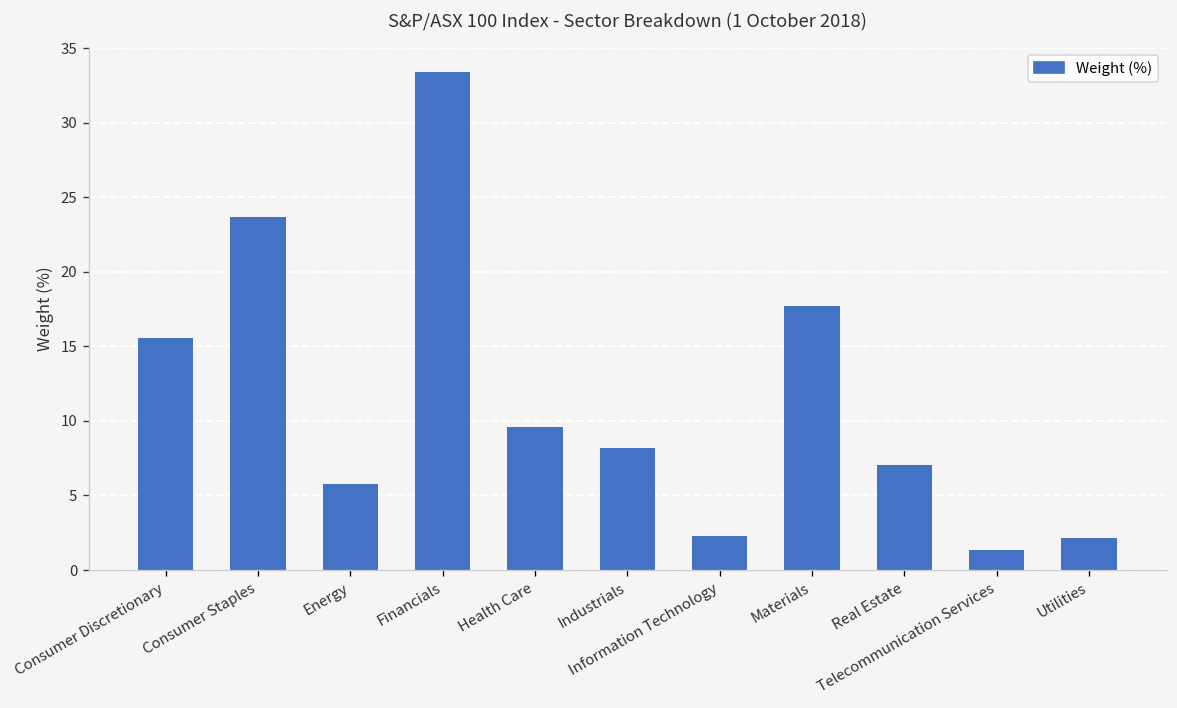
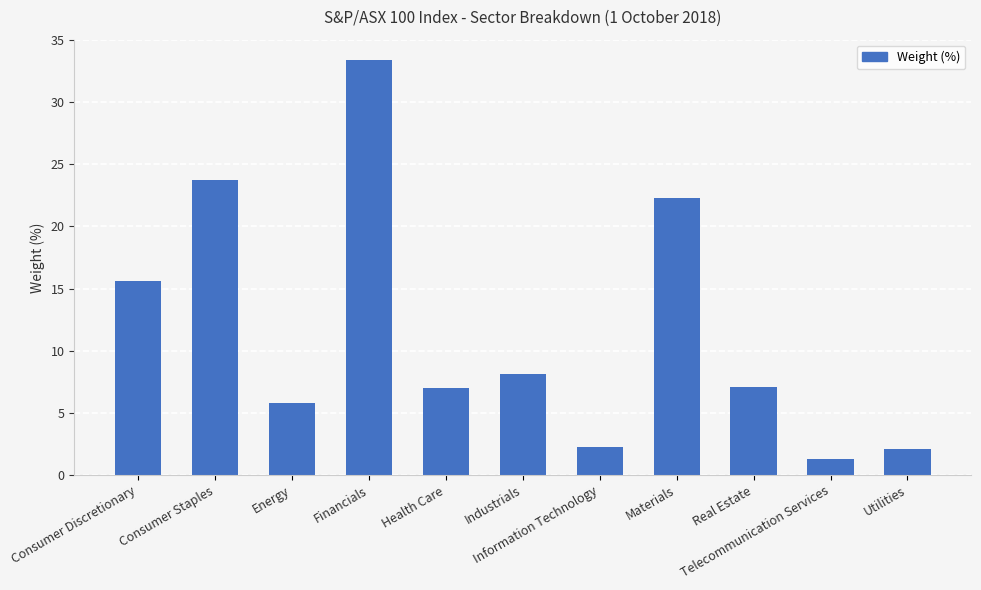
Health Care: 9.6 -> 7.0
Materials: 17.7 -> 22.3
